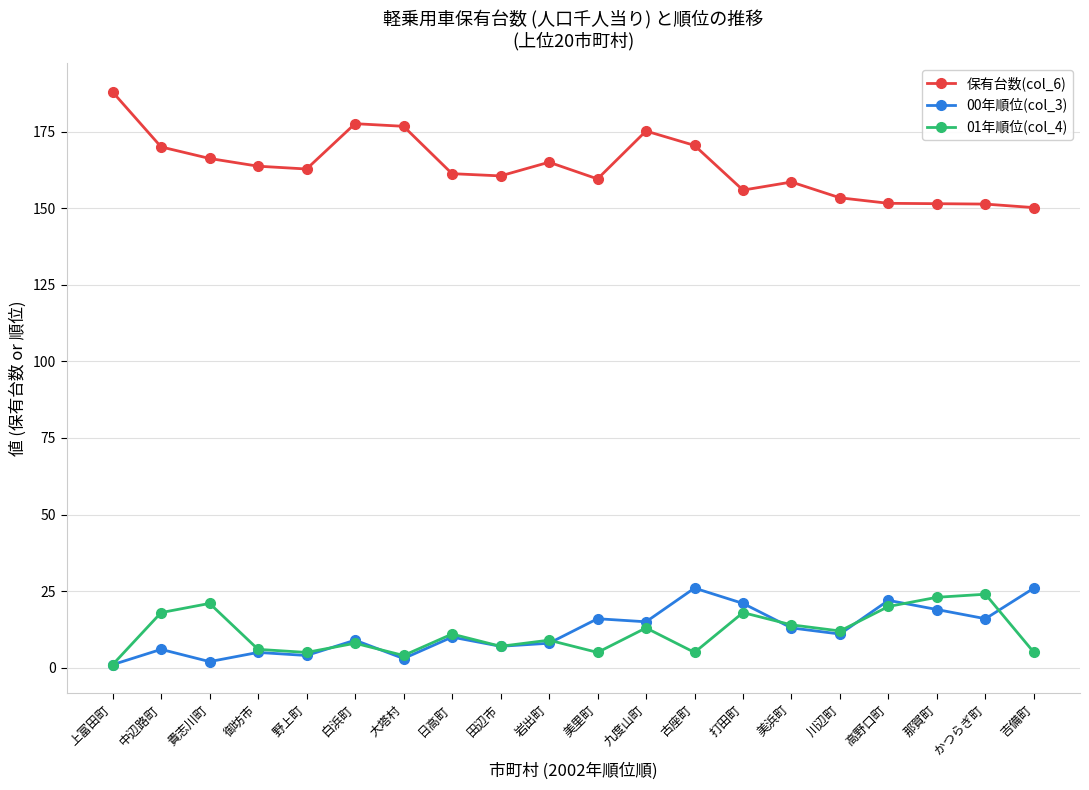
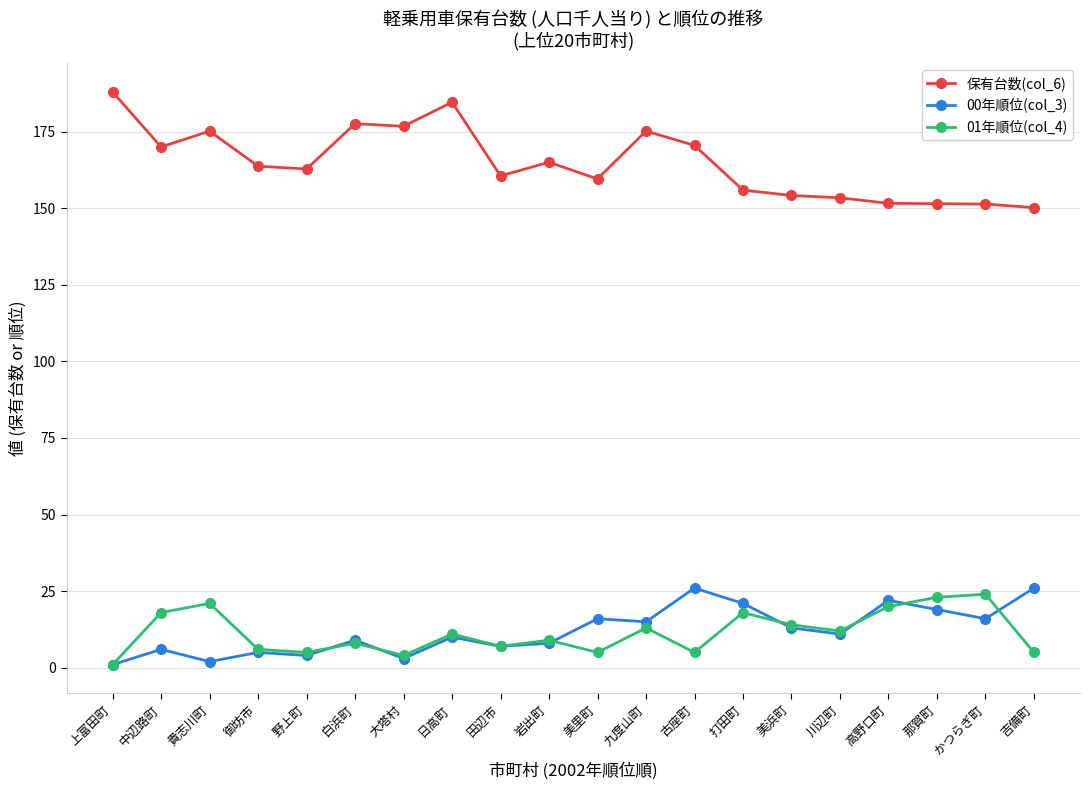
保有台数(col_6), 貴志川町: 166 -> 175
保有台数(col_6), 日高町: 161 -> 185
保有台数(col_6), 美浜町: 159 -> 154
